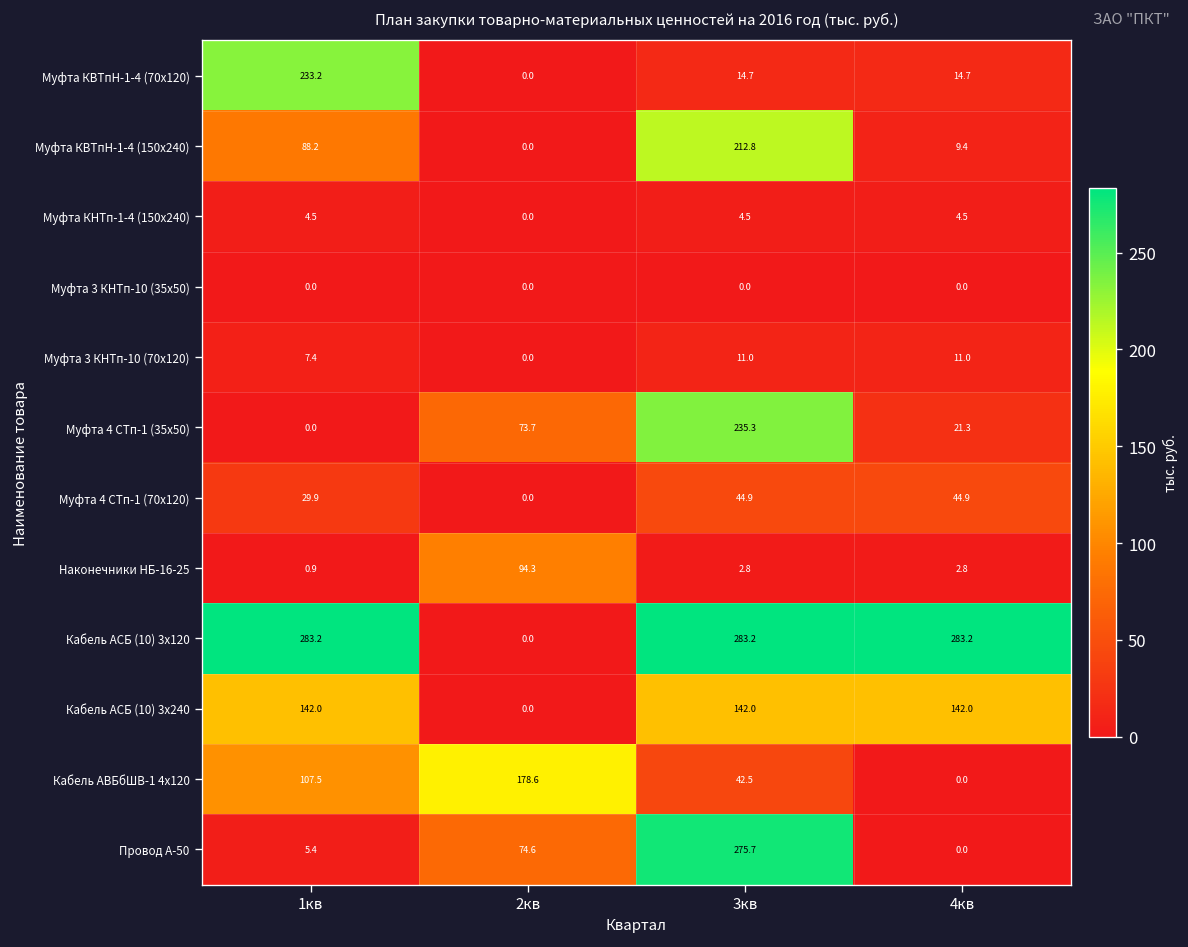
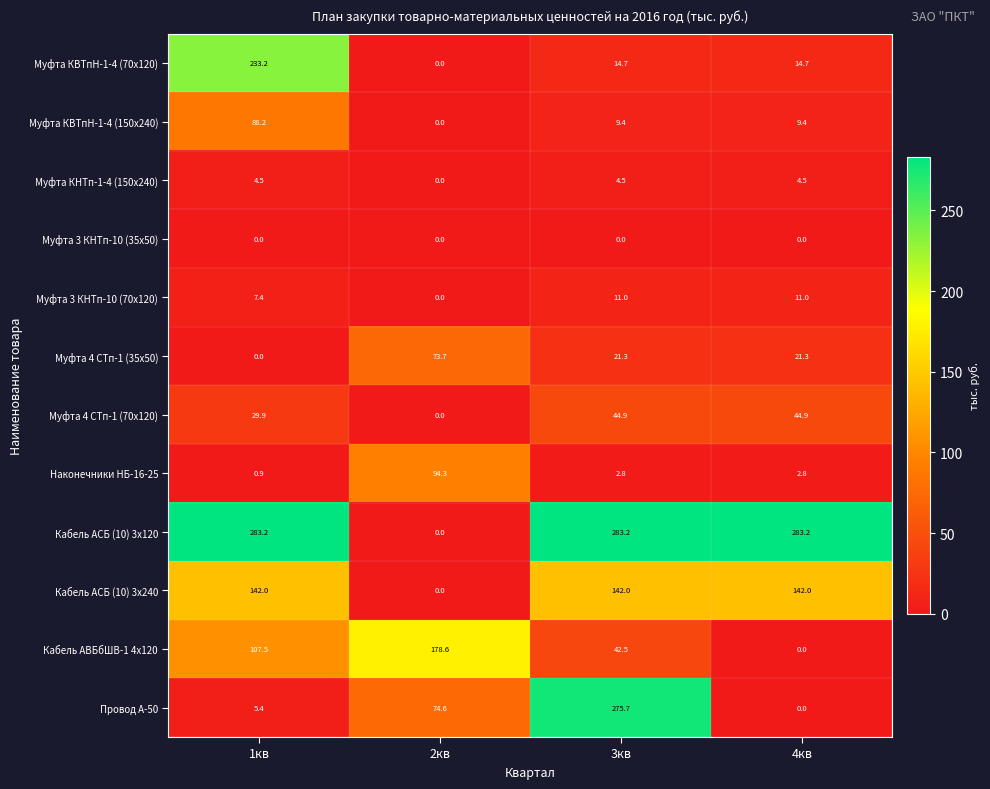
Муфта КВТпН-1-4 (150х240), 3кв: 212.8 -> 9.4
Муфта 4 СТп-1 (35х50), 3кв: 235.3 -> 21.3
